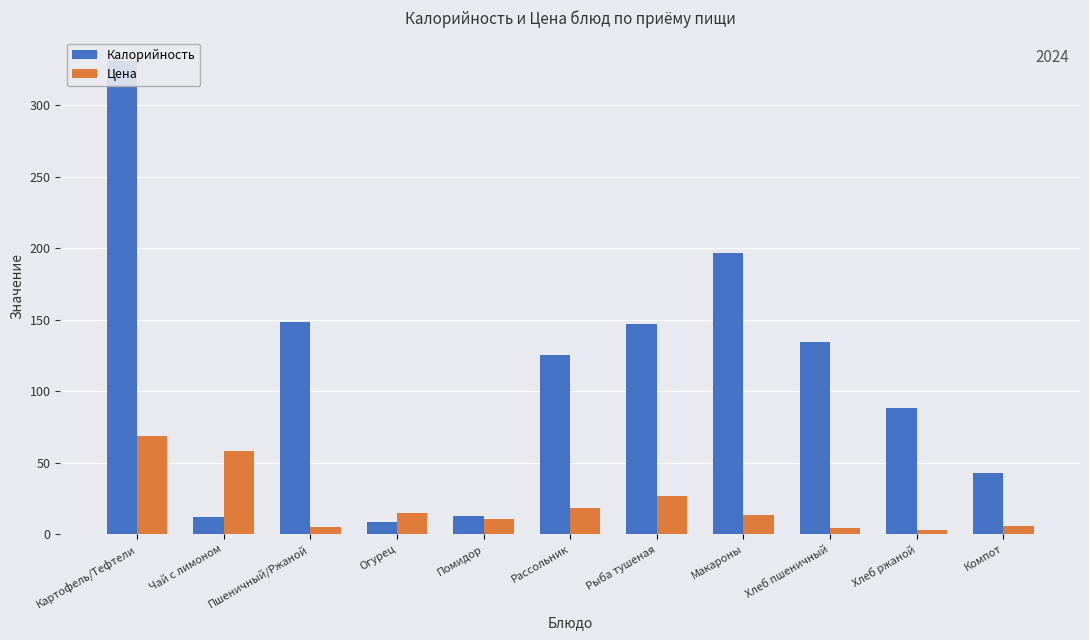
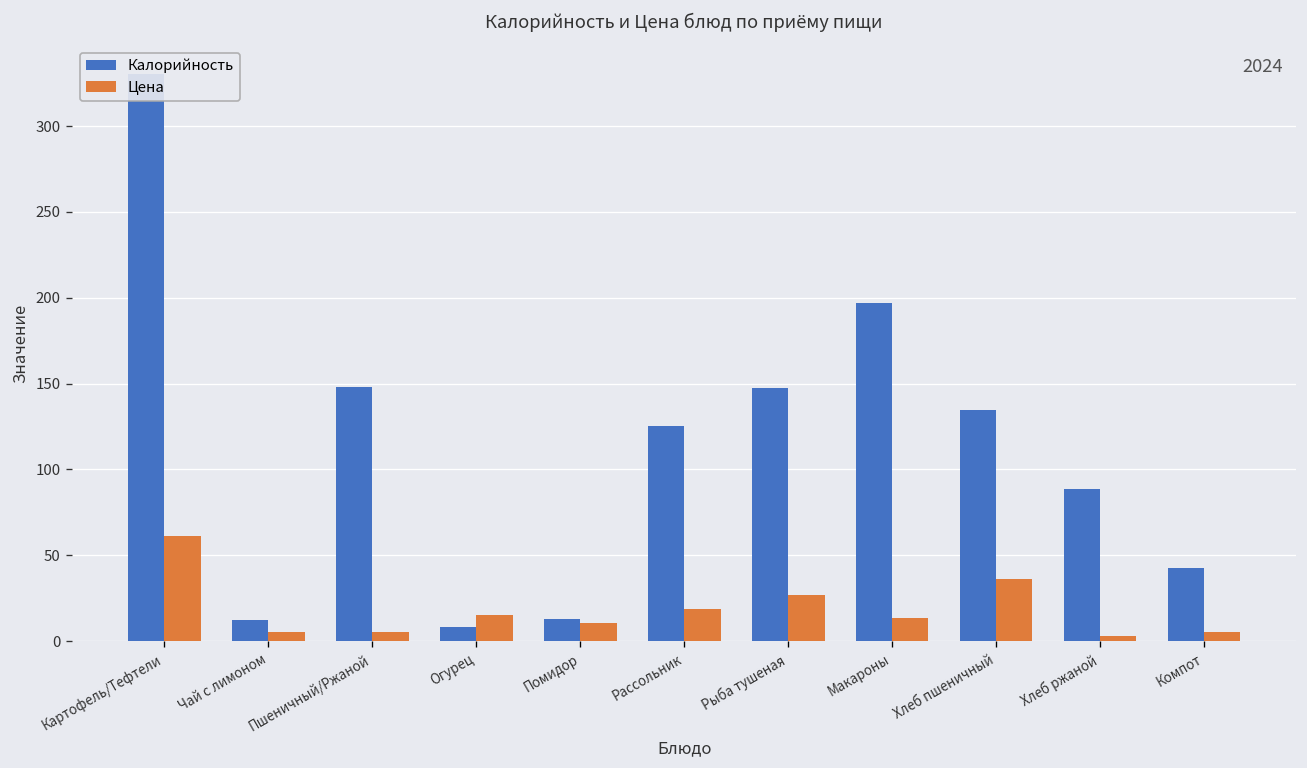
Цена, Картофель/Тефтели: 69 -> 62
Цена, Чай с лимоном: 58 -> 6
Цена, Хлеб пшеничный: 4 -> 36
